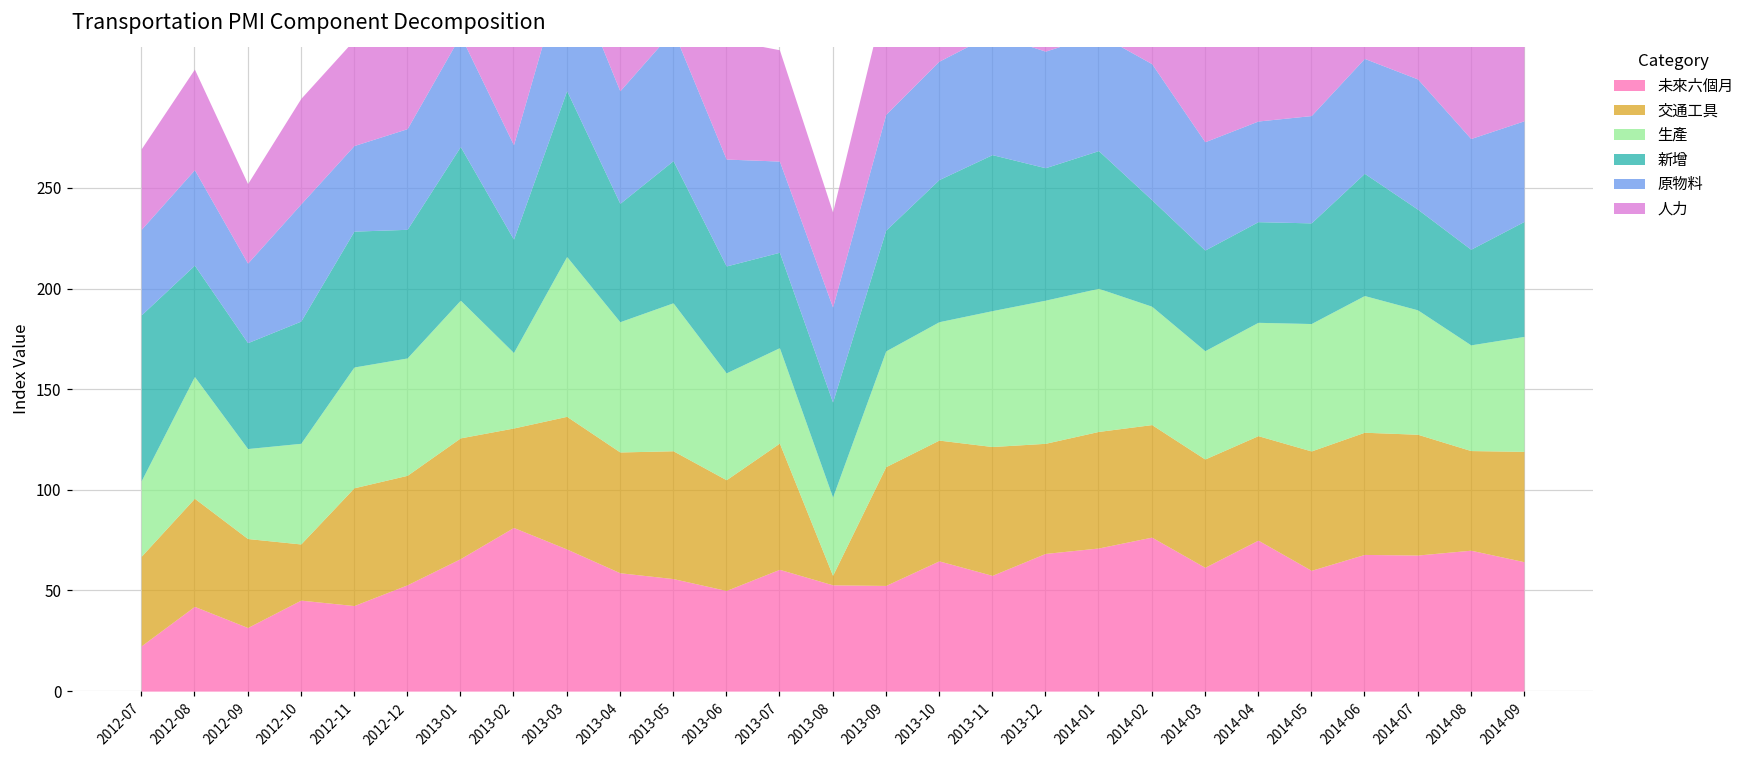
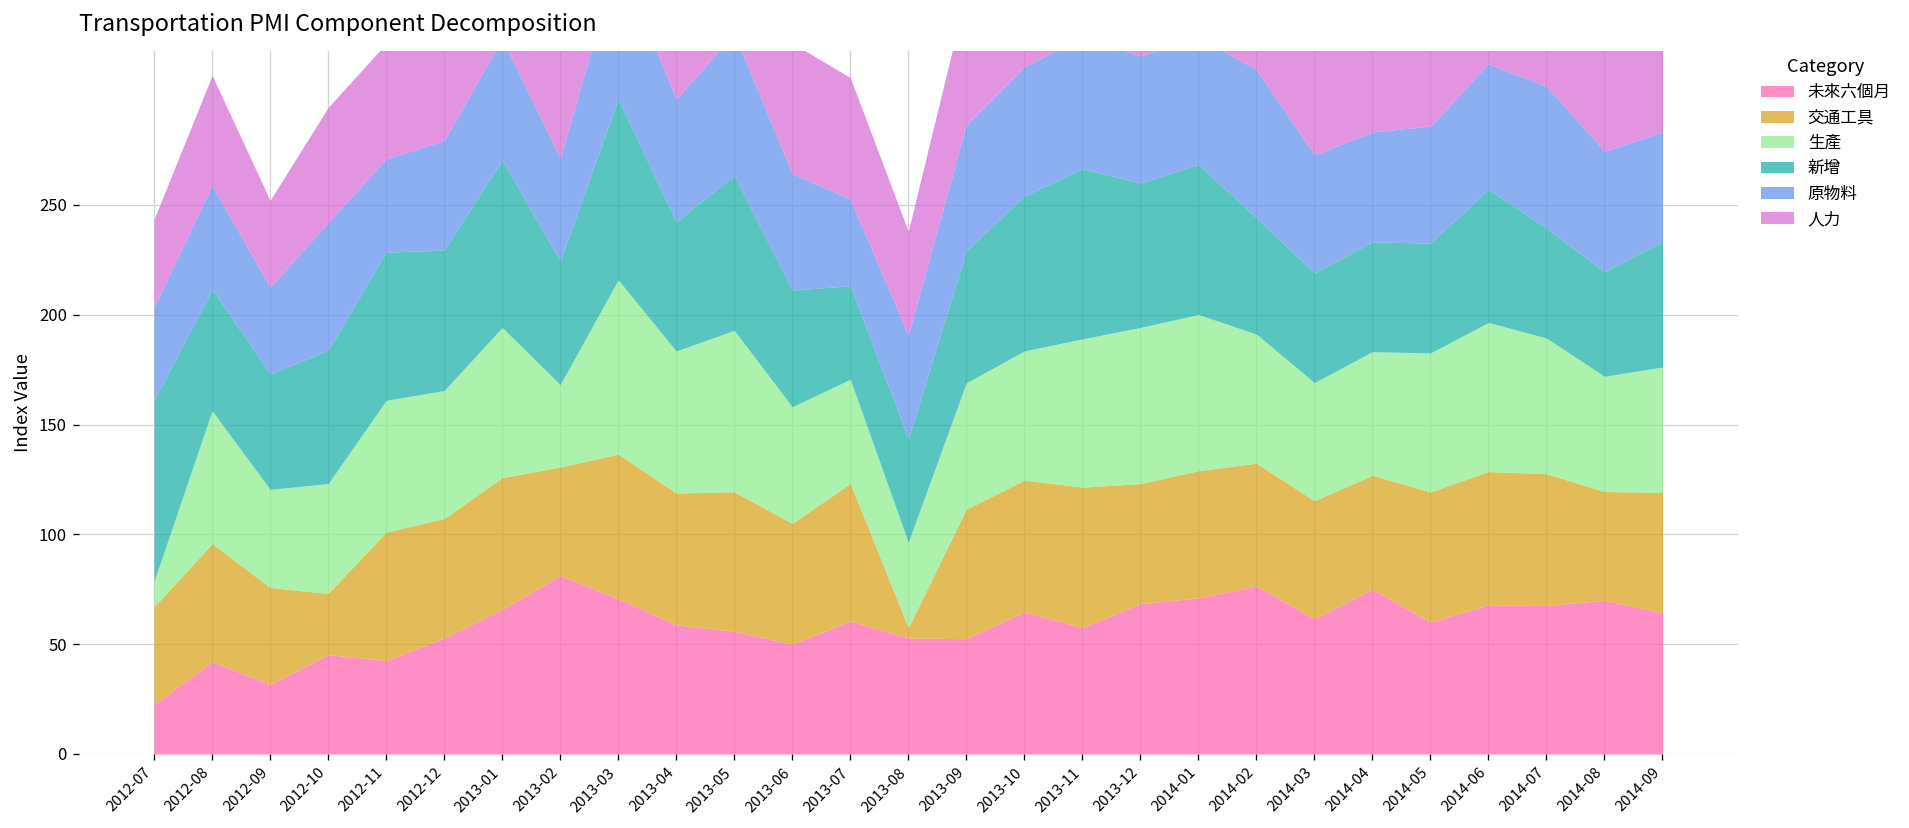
生產, 2012-07: 38 -> 12
新增, 2013-07: 47 -> 43
原物料, 2013-07: 45 -> 40
